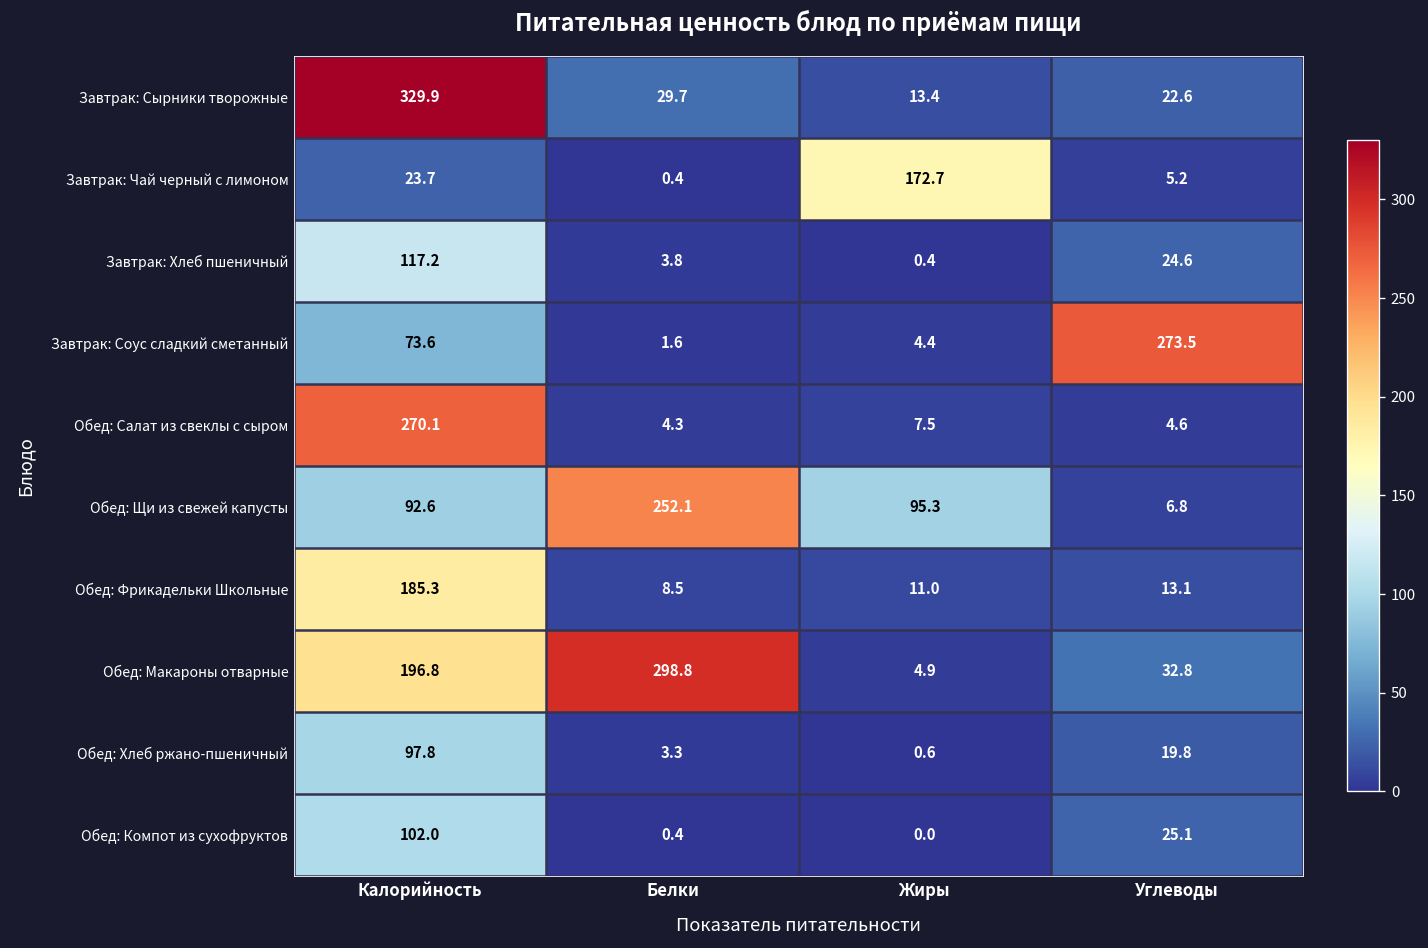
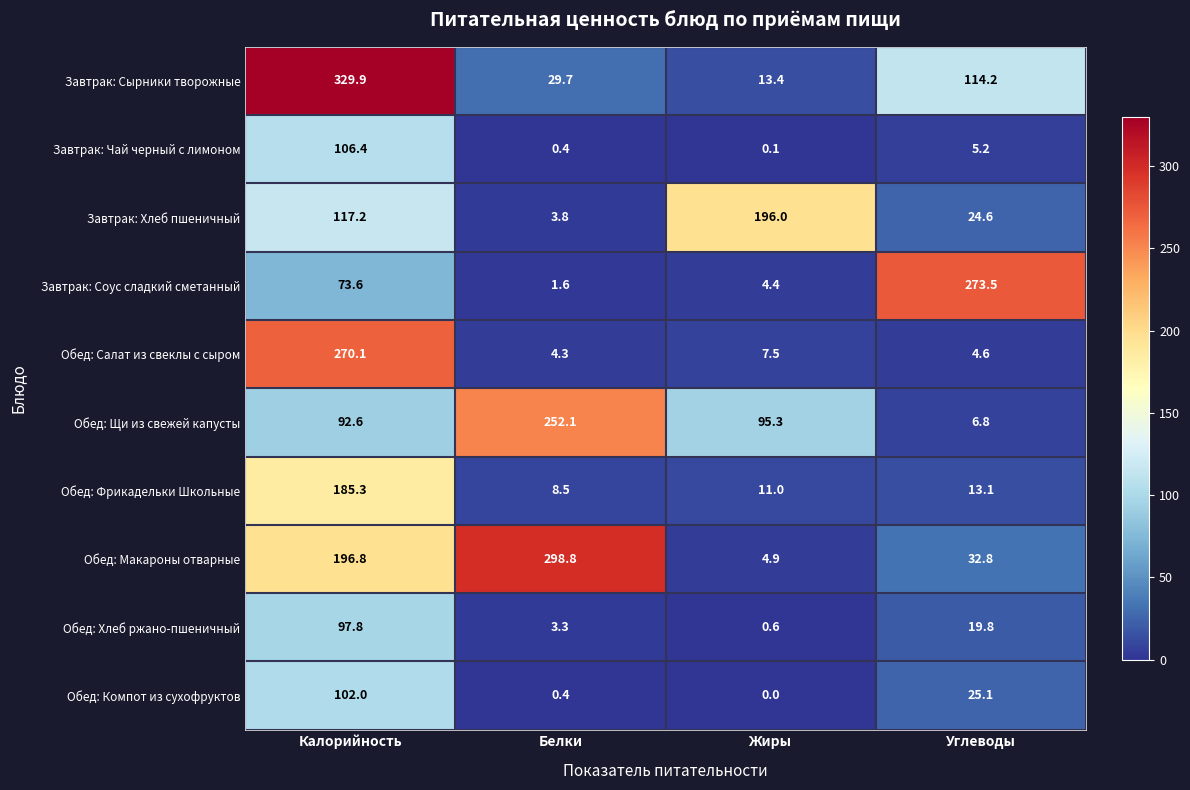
Завтрак: Сырники творожные, Углеводы: 22.6 -> 114.2
Завтрак: Чай черный с лимоном, Калорийность: 23.7 -> 106.4
Завтрак: Чай черный с лимоном, Жиры: 172.7 -> 0.1
Завтрак: Хлеб пшеничный, Жиры: 0.4 -> 196.0
